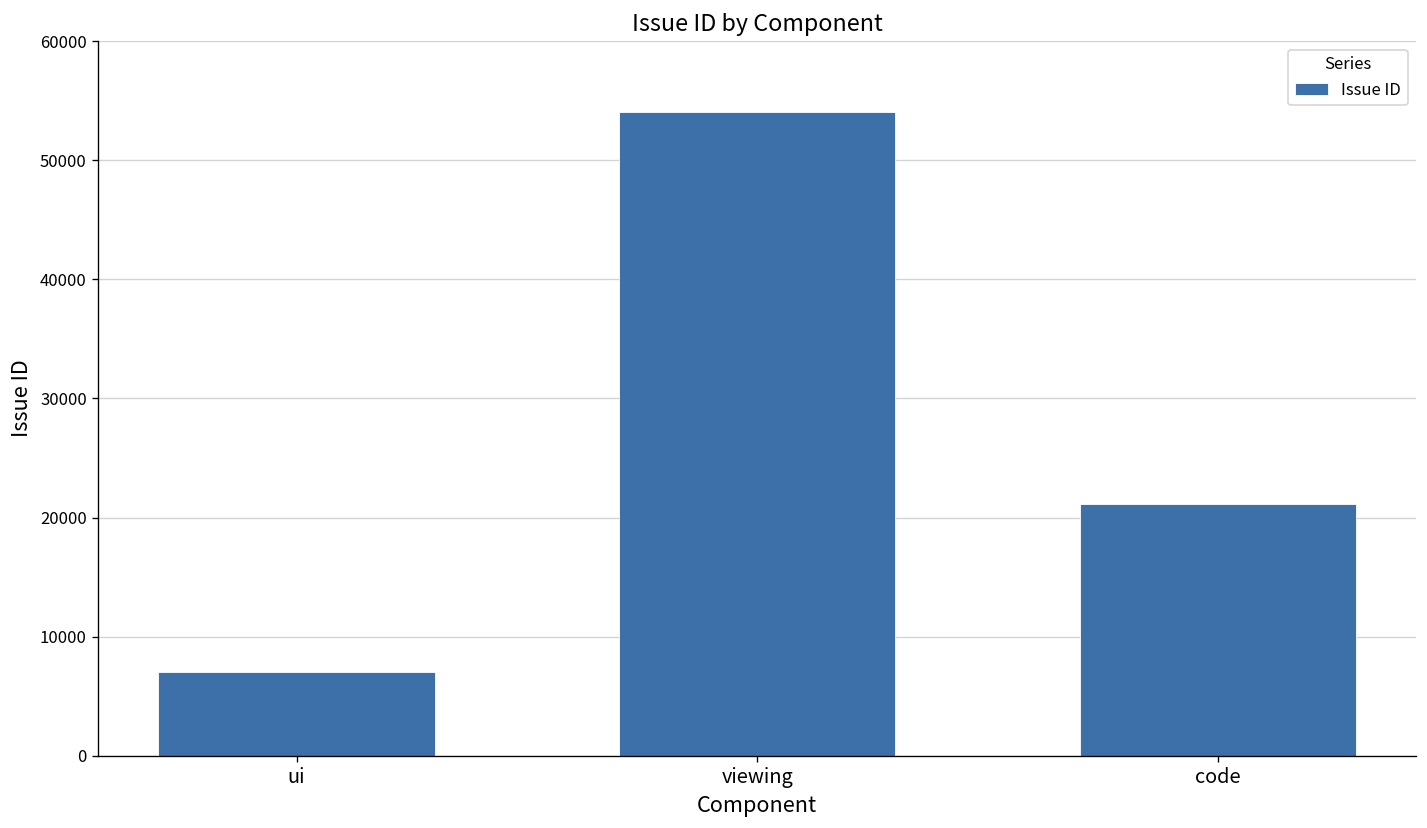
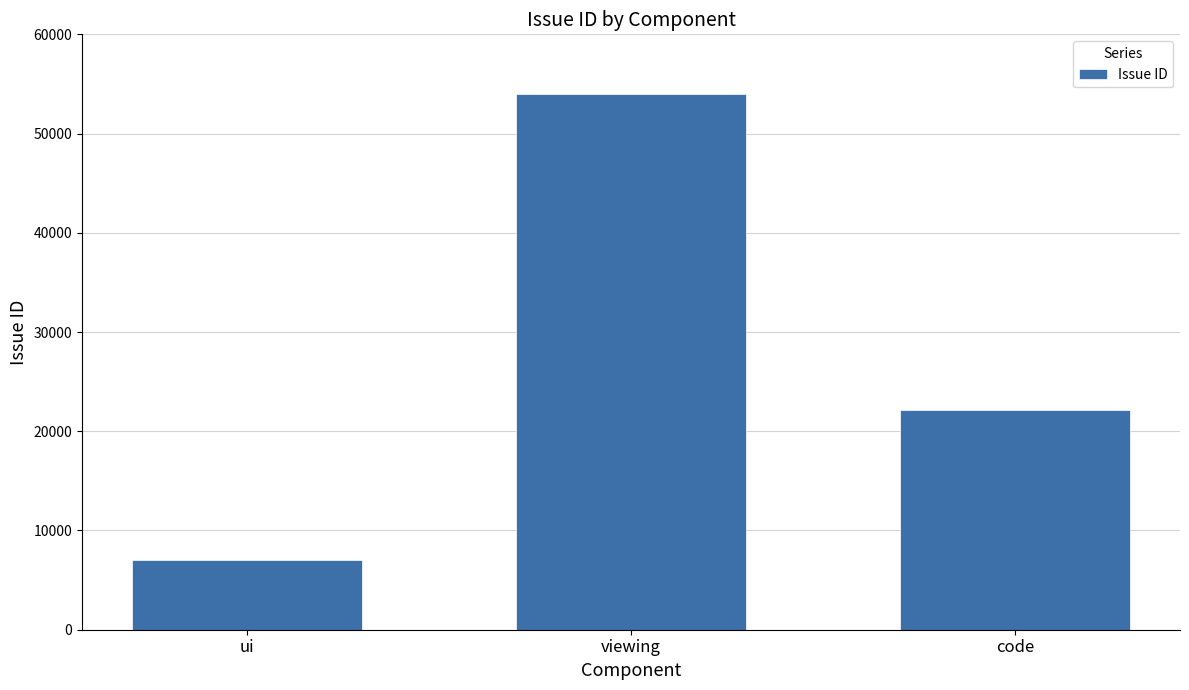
code: 21000 -> 22000
